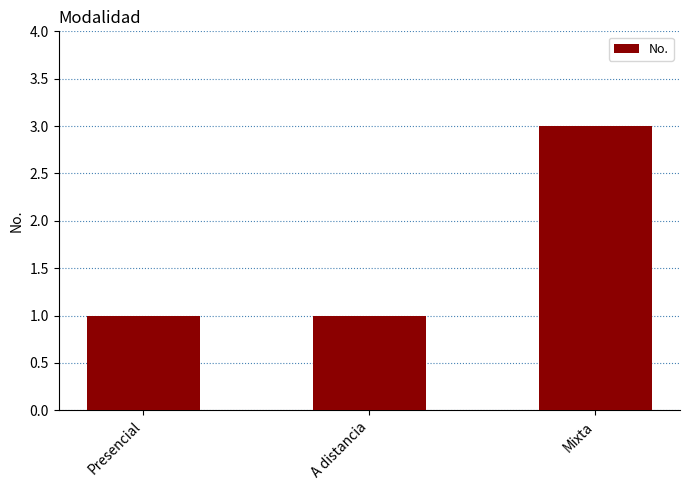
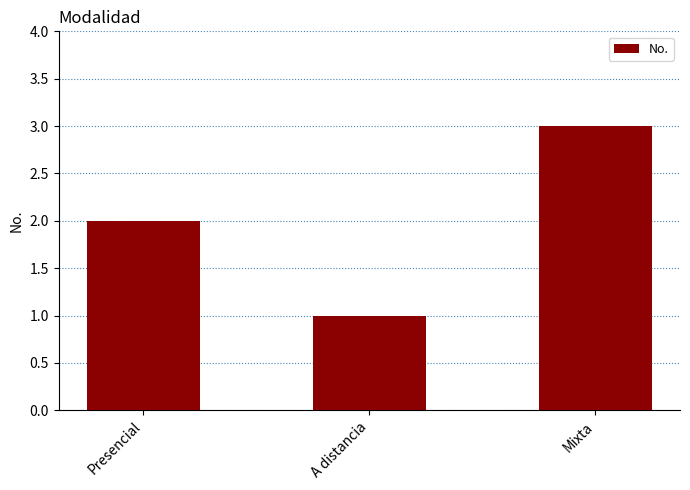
Presencial: 1 -> 2
